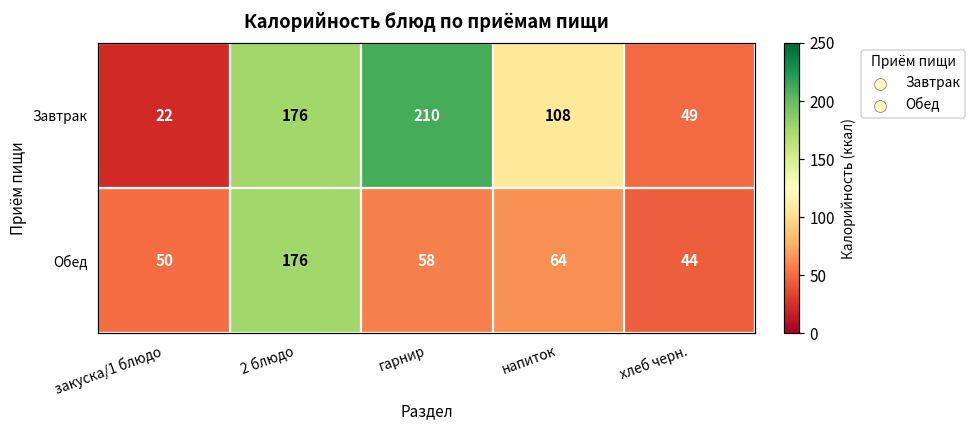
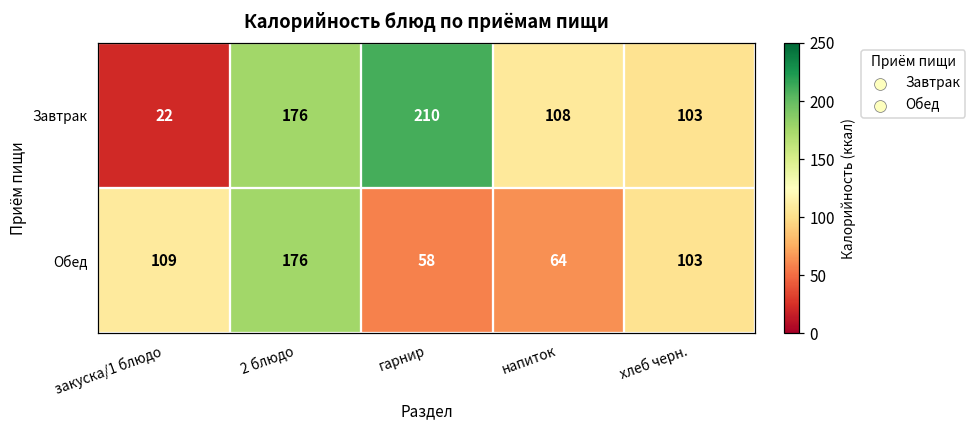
Завтрак, хлеб черн.: 49 -> 103
Обед, закуска/1 блюдо: 50 -> 109
Обед, хлеб черн.: 44 -> 103
